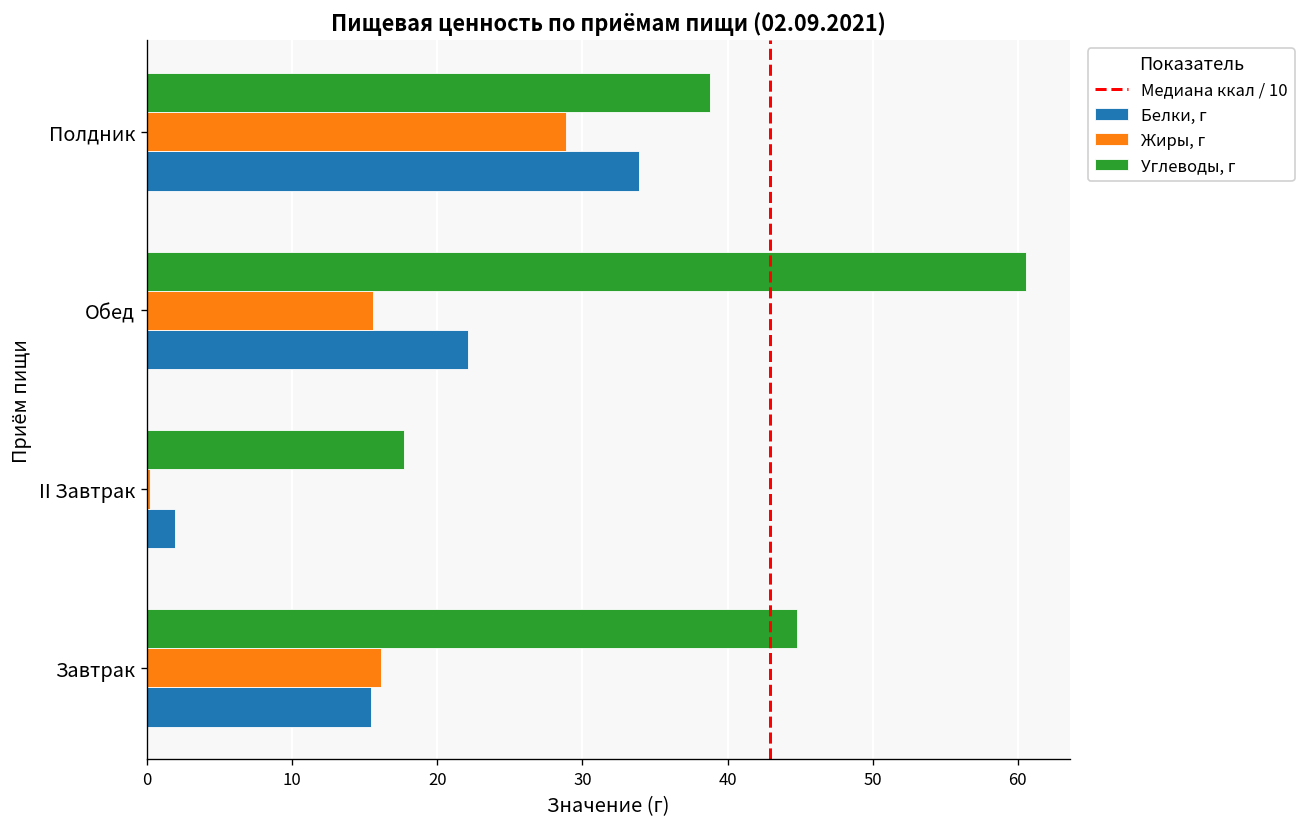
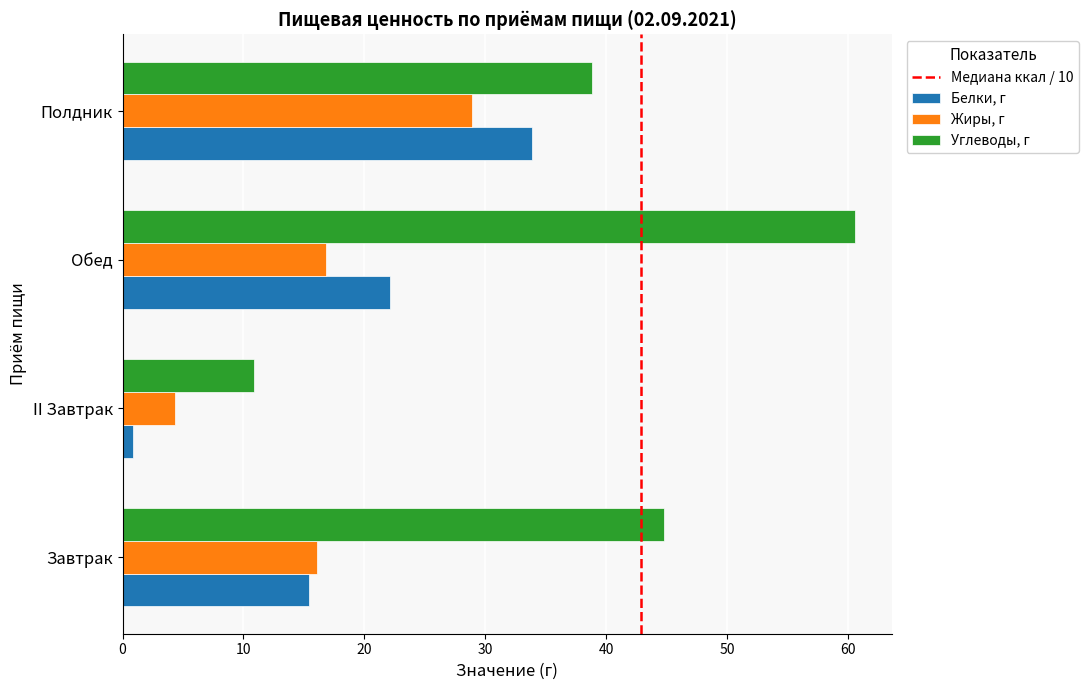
Жиры, г, Обед: 15.6 -> 16.8
Углеводы, г, II Завтрак: 17.7 -> 10.9
Жиры, г, II Завтрак: 0.2 -> 4.3
Белки, г, II Завтрак: 1.9 -> 0.9
